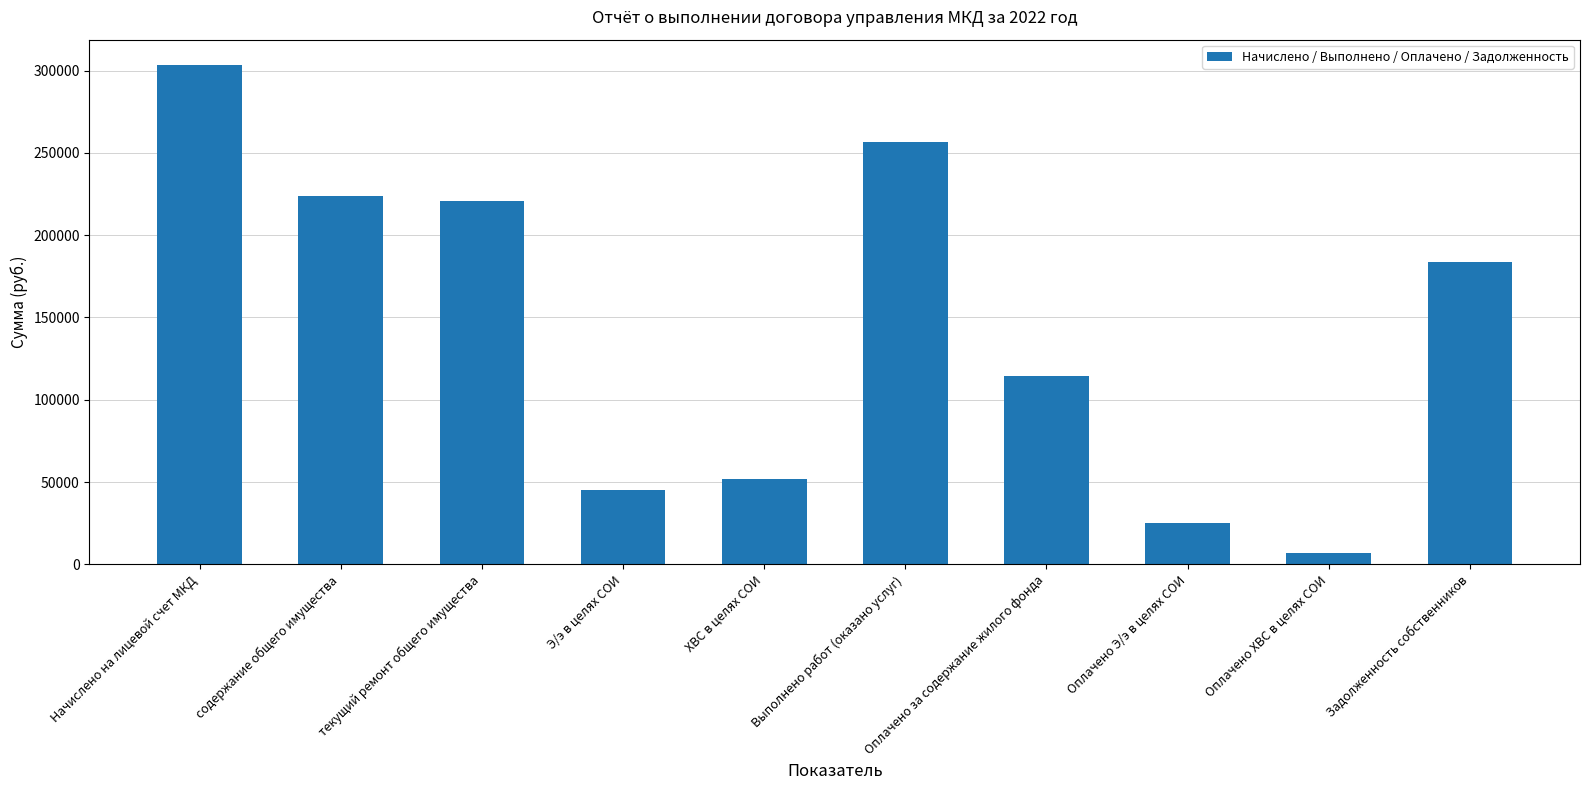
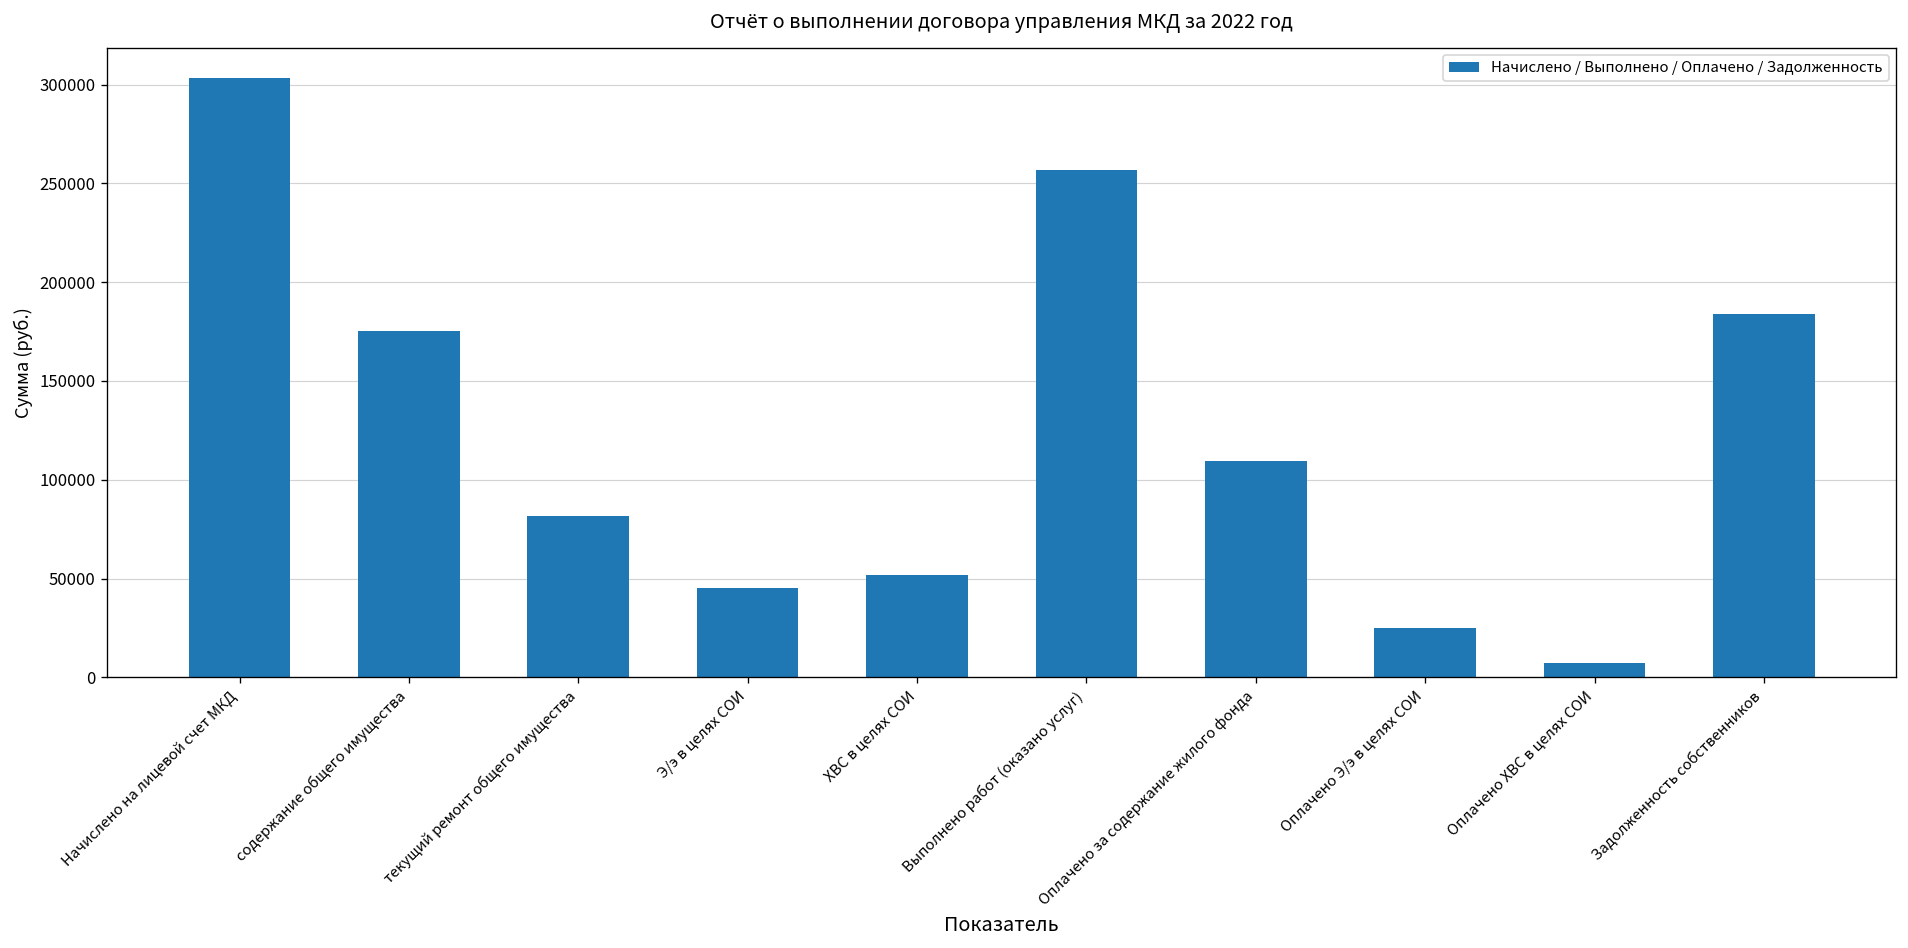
содержание общего имущества: 224000 -> 175000
текущий ремонт общего имущества: 221000 -> 81000
Оплачено за содержание жилого фонда: 114000 -> 109000
